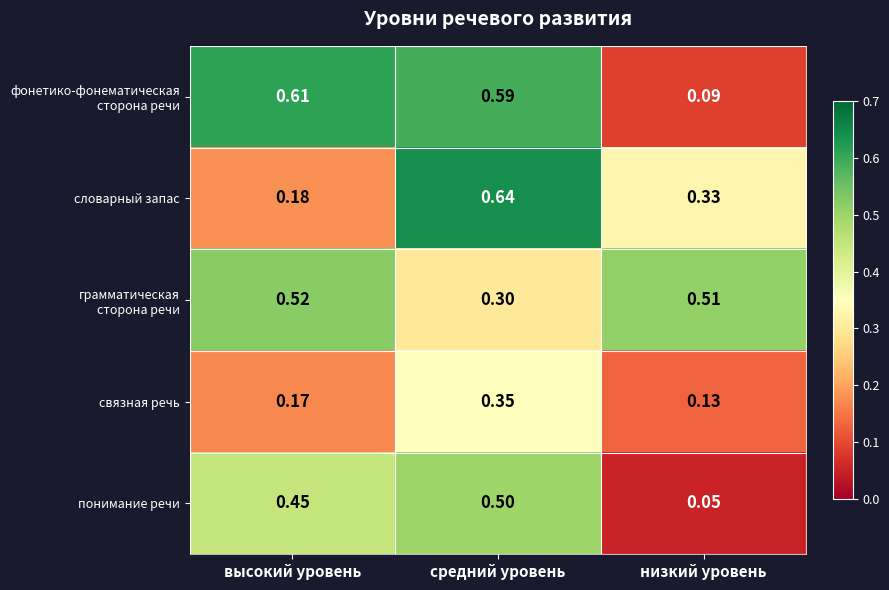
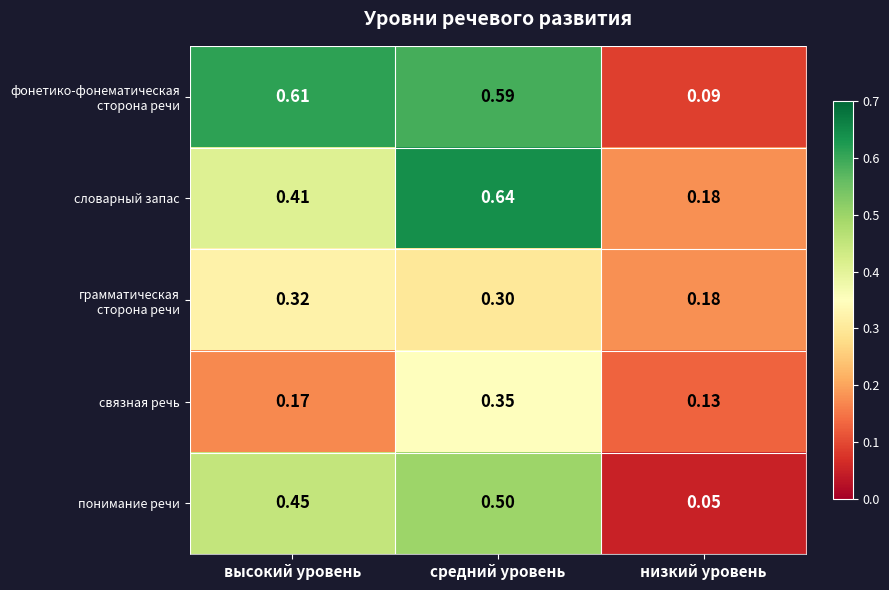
словарный запас, высокий уровень: 0.18 -> 0.41
словарный запас, низкий уровень: 0.33 -> 0.18
грамматическая сторона речи, высокий уровень: 0.52 -> 0.32
грамматическая сторона речи, низкий уровень: 0.51 -> 0.18
